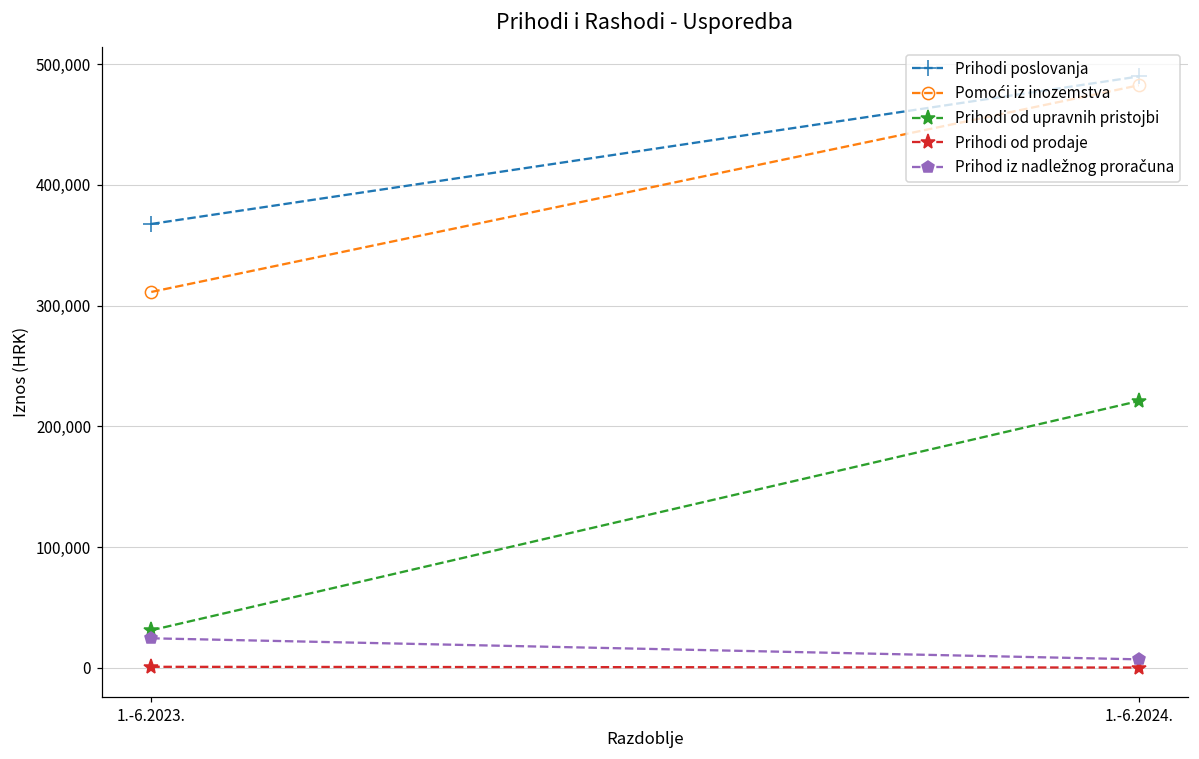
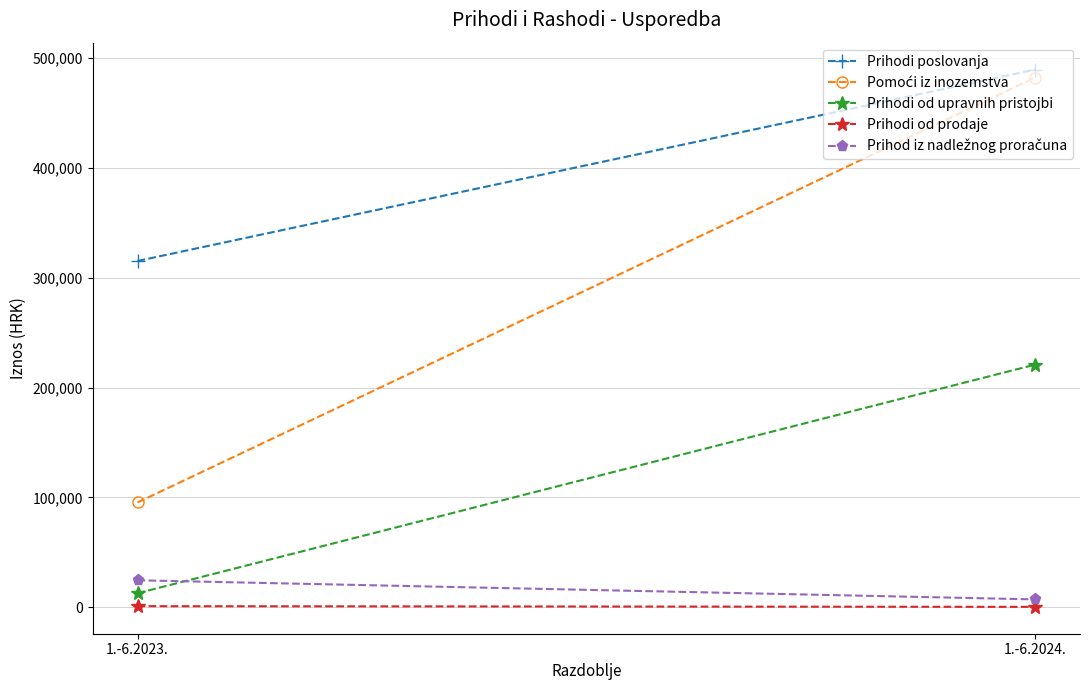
Prihodi poslovanja, 1.-6.2023.: 368,000 -> 315,000
Pomoći iz inozemstva, 1.-6.2023.: 311,000 -> 95,000
Prihodi od upravnih pristojbi, 1.-6.2023.: 31,000 -> 13,000
